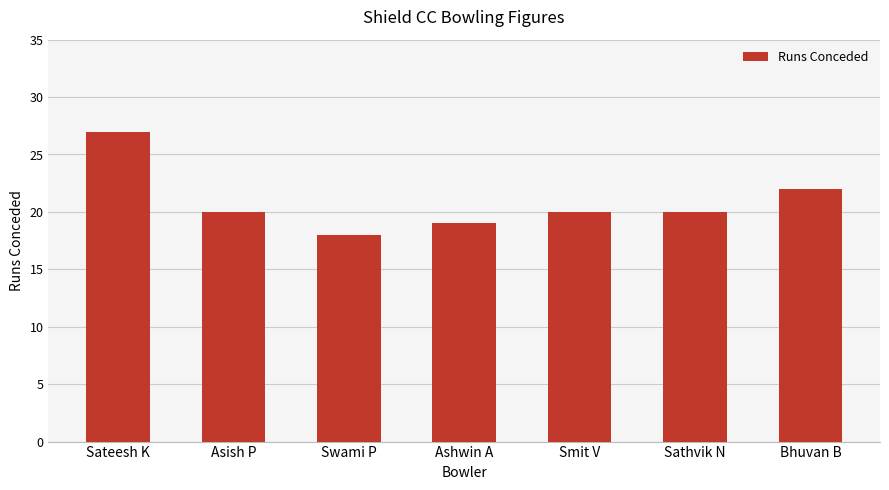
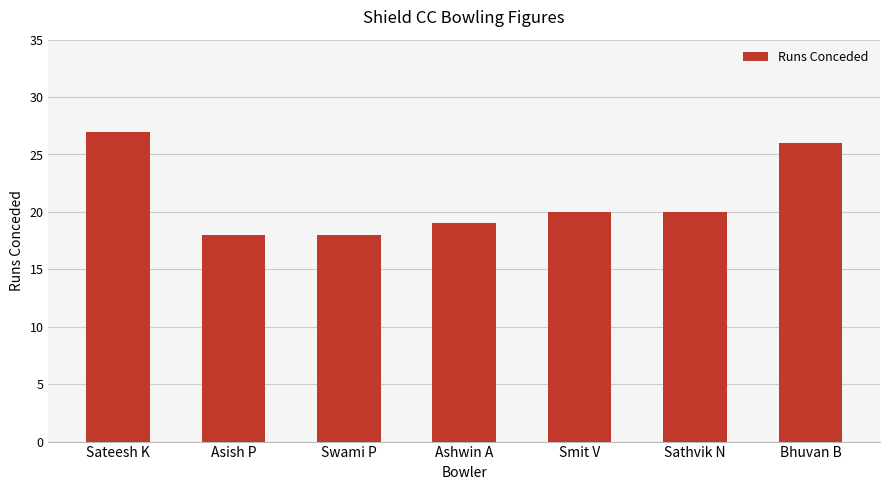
Asish P: 20 -> 18
Bhuvan B: 22 -> 26
